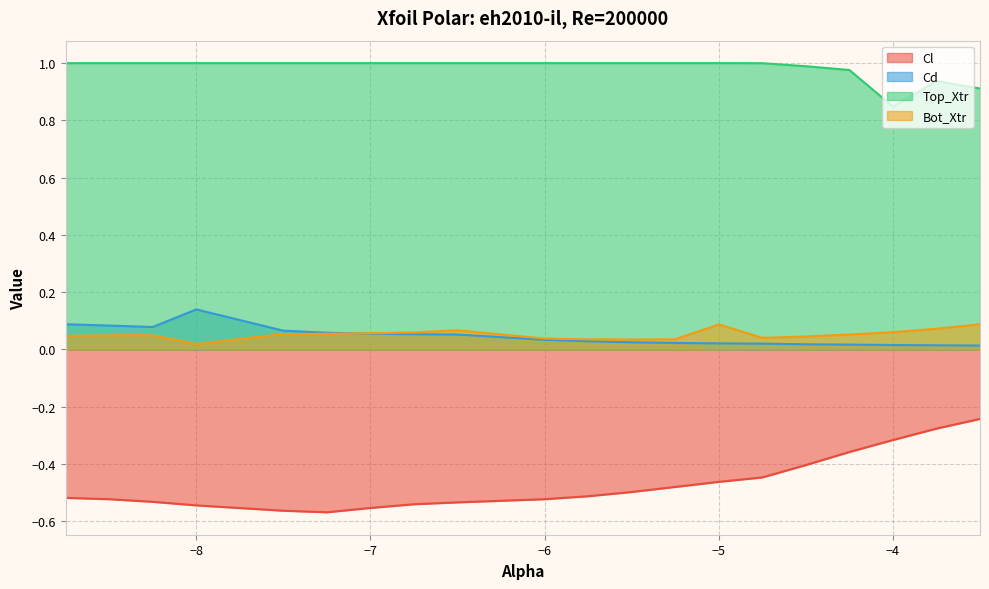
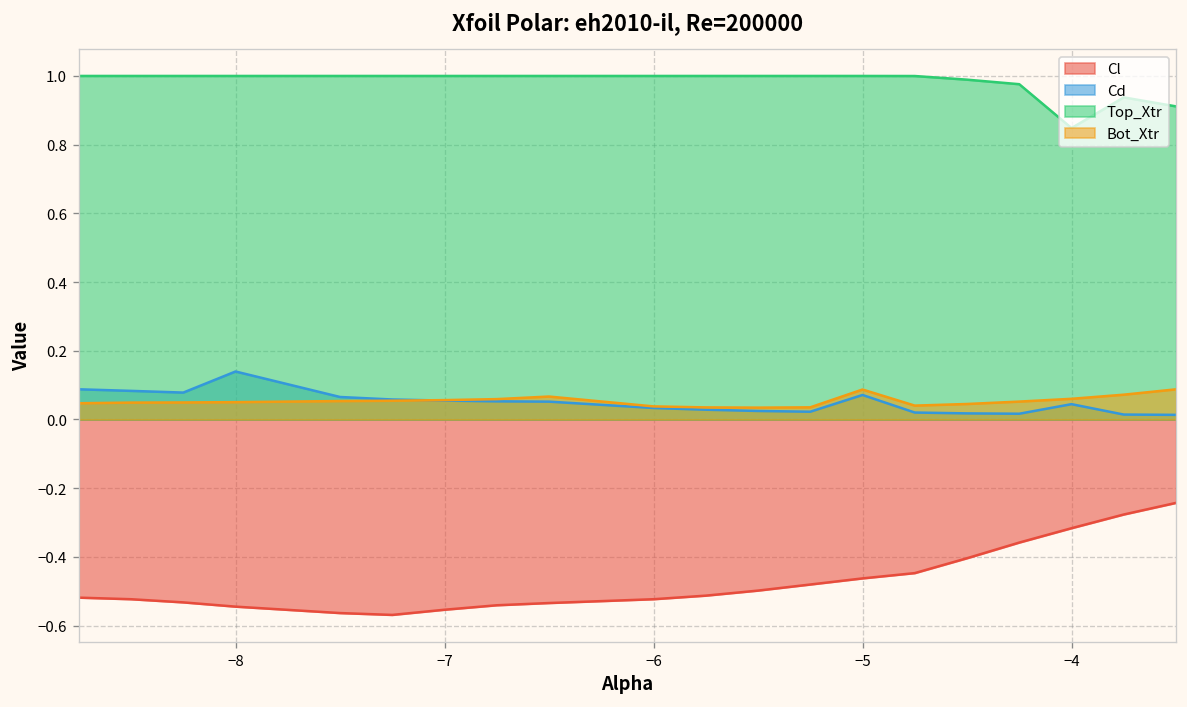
Bot_Xtr, −8: 0.02 -> 0.05
Cd, −5: 0.02 -> 0.07
Cd, −4: 0.02 -> 0.04
